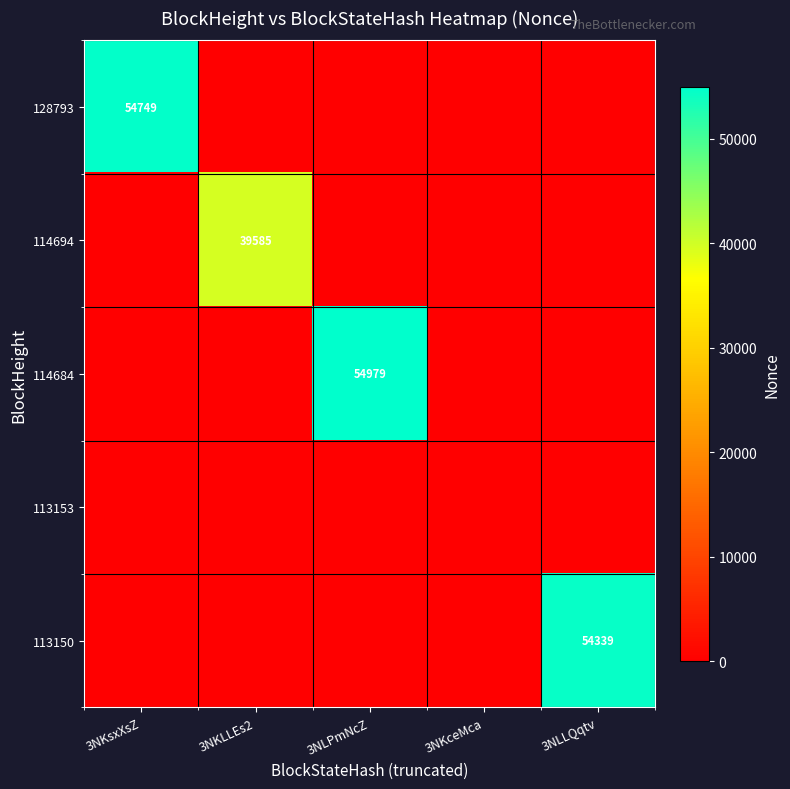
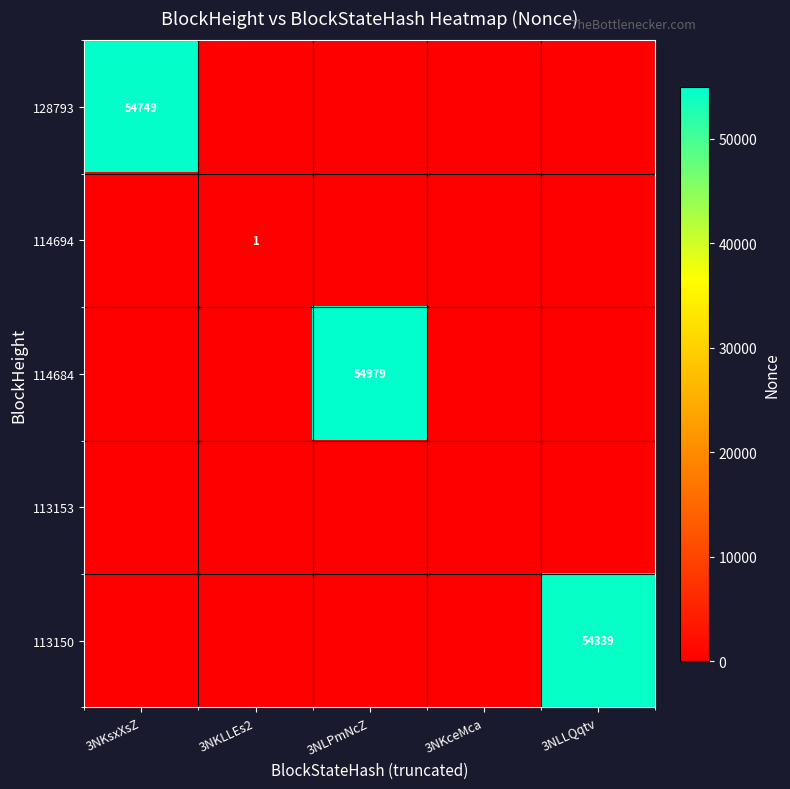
114694, 3NKLLEs2: 39585 -> 1
